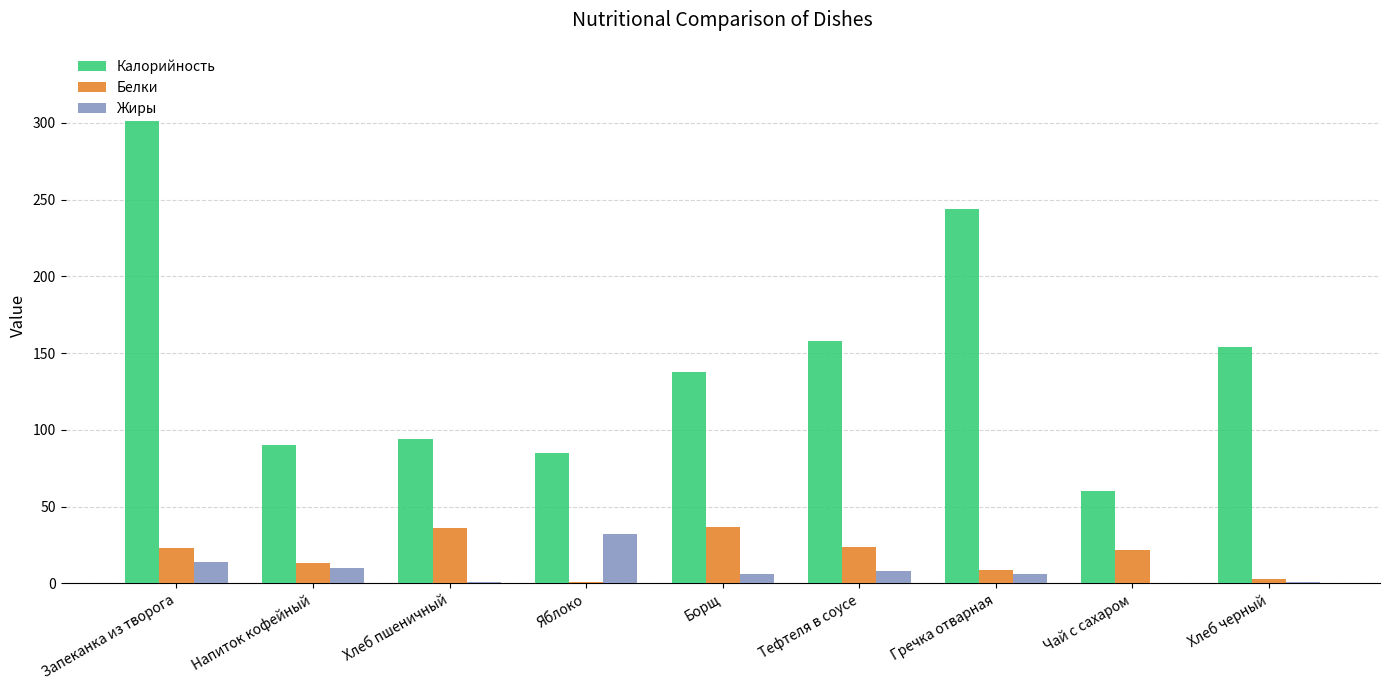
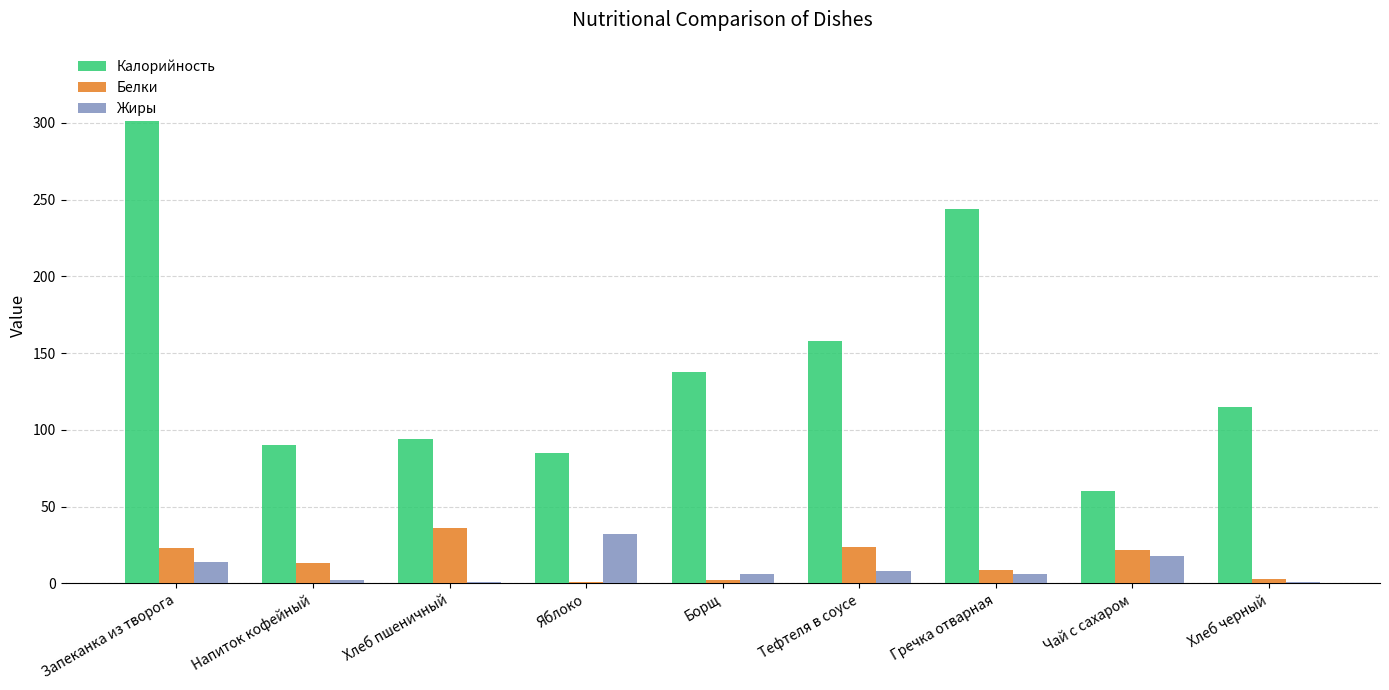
Жиры, Напиток кофейный: 10 -> 2
Белки, Борщ: 37 -> 2
Жиры, Чай с сахаром: 0 -> 18
Калорийность, Хлеб черный: 154 -> 115
